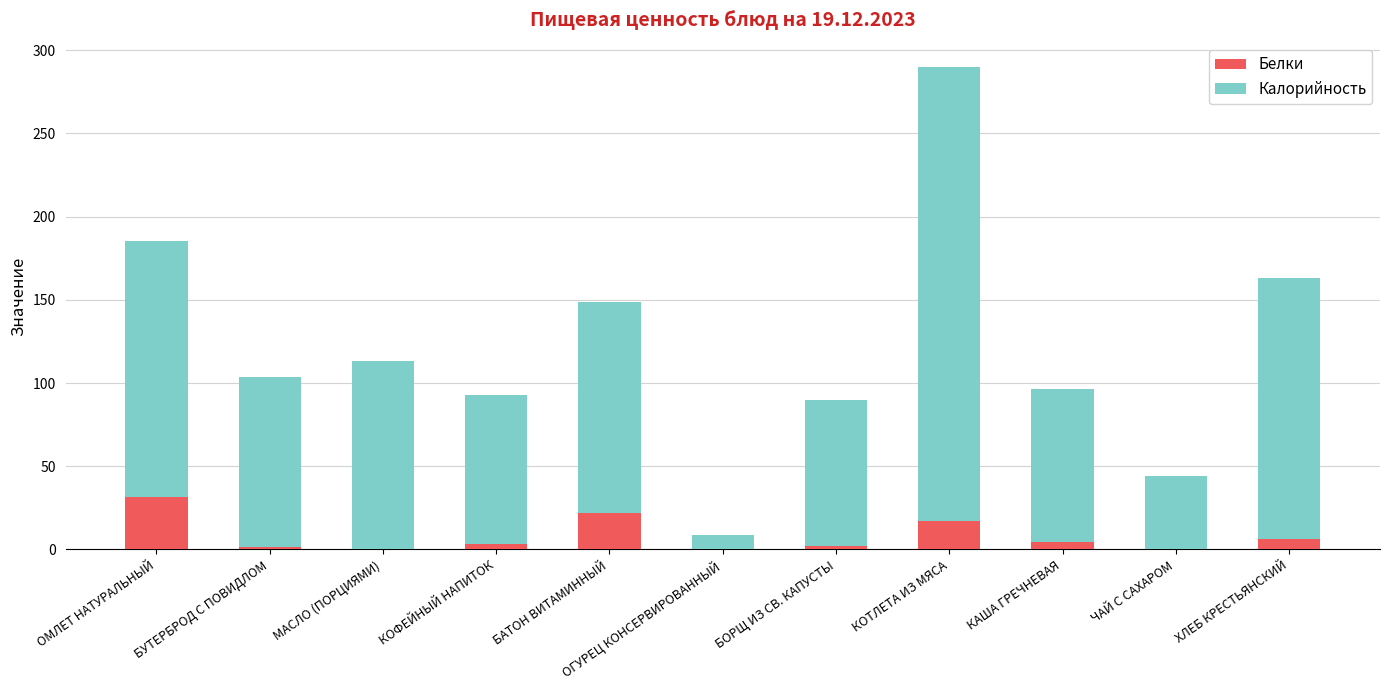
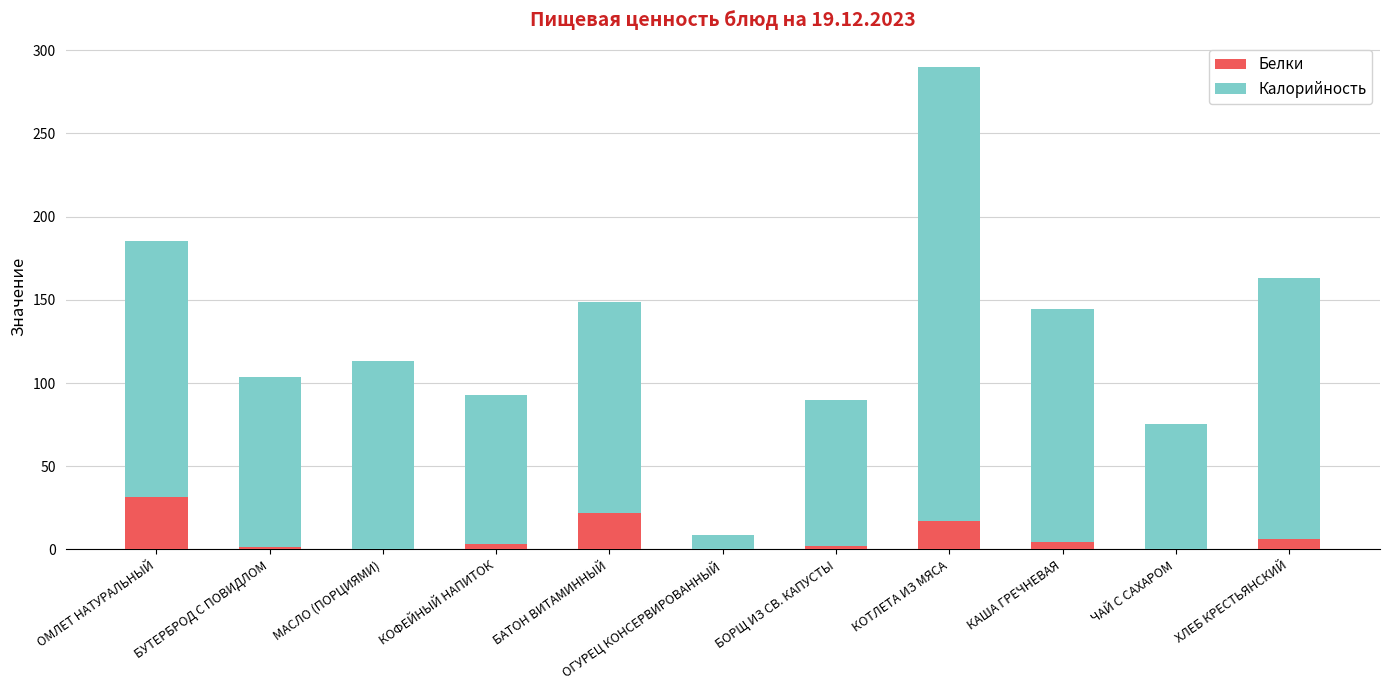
Калорийность, КАША ГРЕЧНЕВАЯ: 92 -> 140
Калорийность, ЧАЙ С САХАРОМ: 44 -> 75
